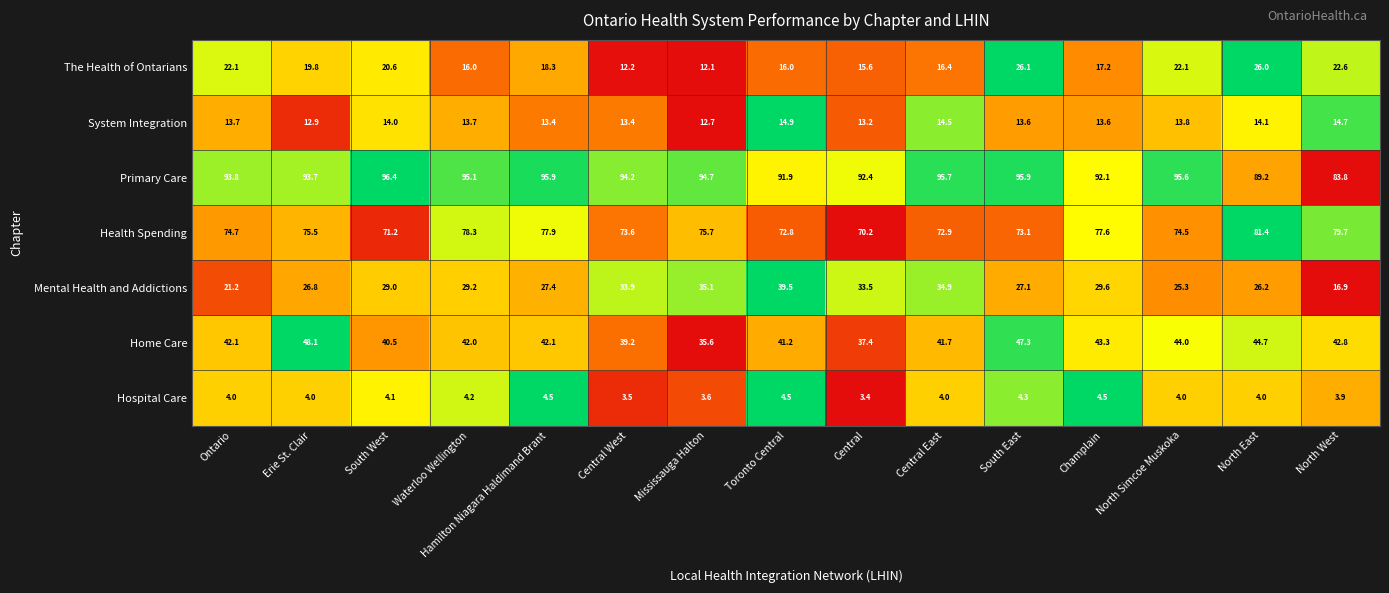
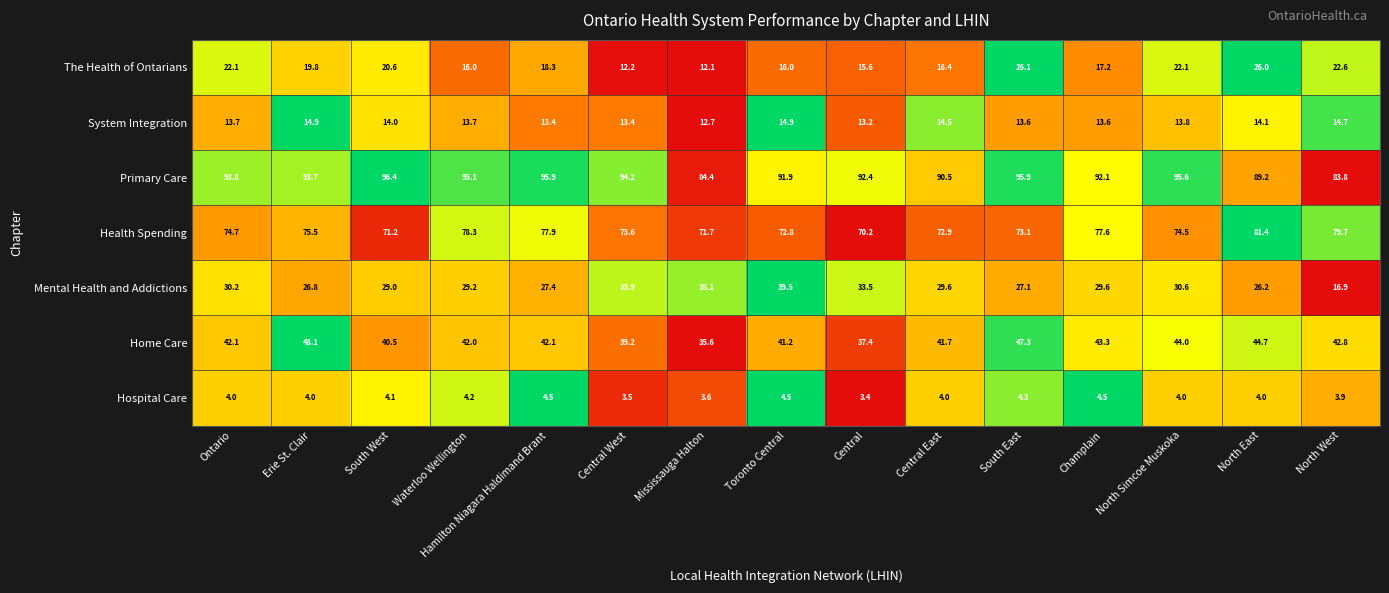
System Integration, Erie St. Clair: 12.9 -> 14.9
Primary Care, Mississauga Halton: 94.7 -> 84.4
Primary Care, Central East: 95.7 -> 90.5
Health Spending, Mississauga Halton: 75.7 -> 71.7
Mental Health and Addictions, Ontario: 21.2 -> 30.2
Mental Health and Addictions, Central East: 34.9 -> 29.6
Mental Health and Addictions, North Simcoe Muskoka: 25.3 -> 30.6
